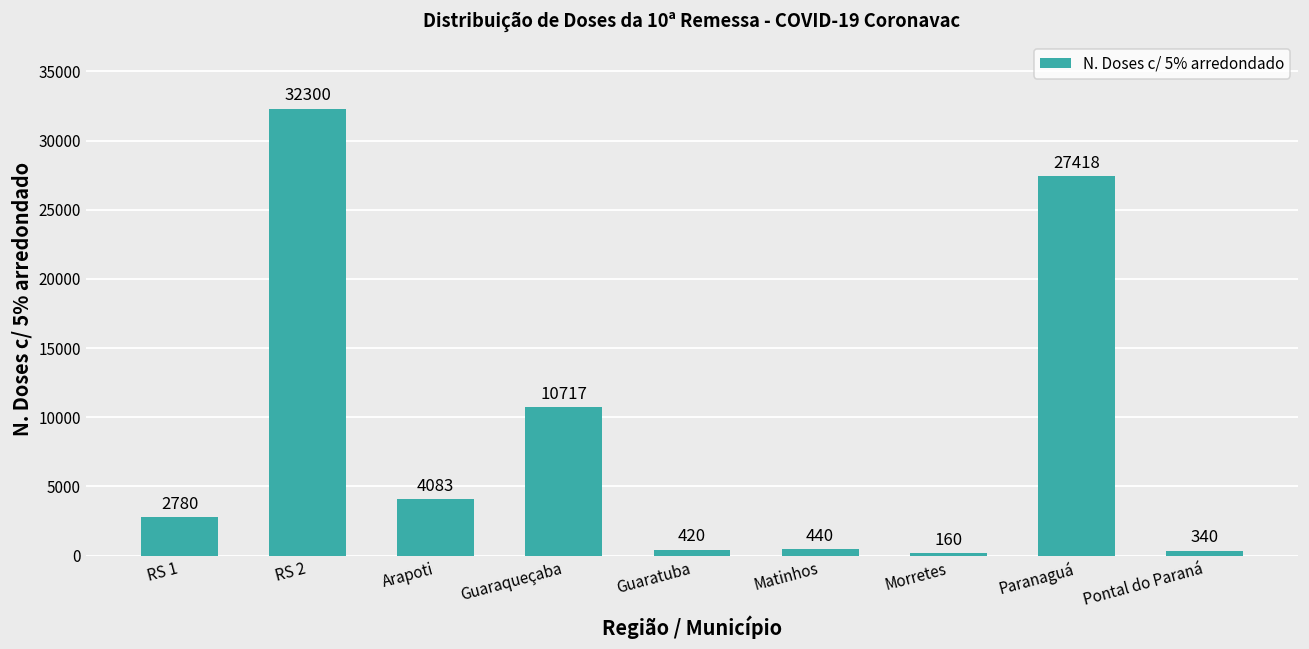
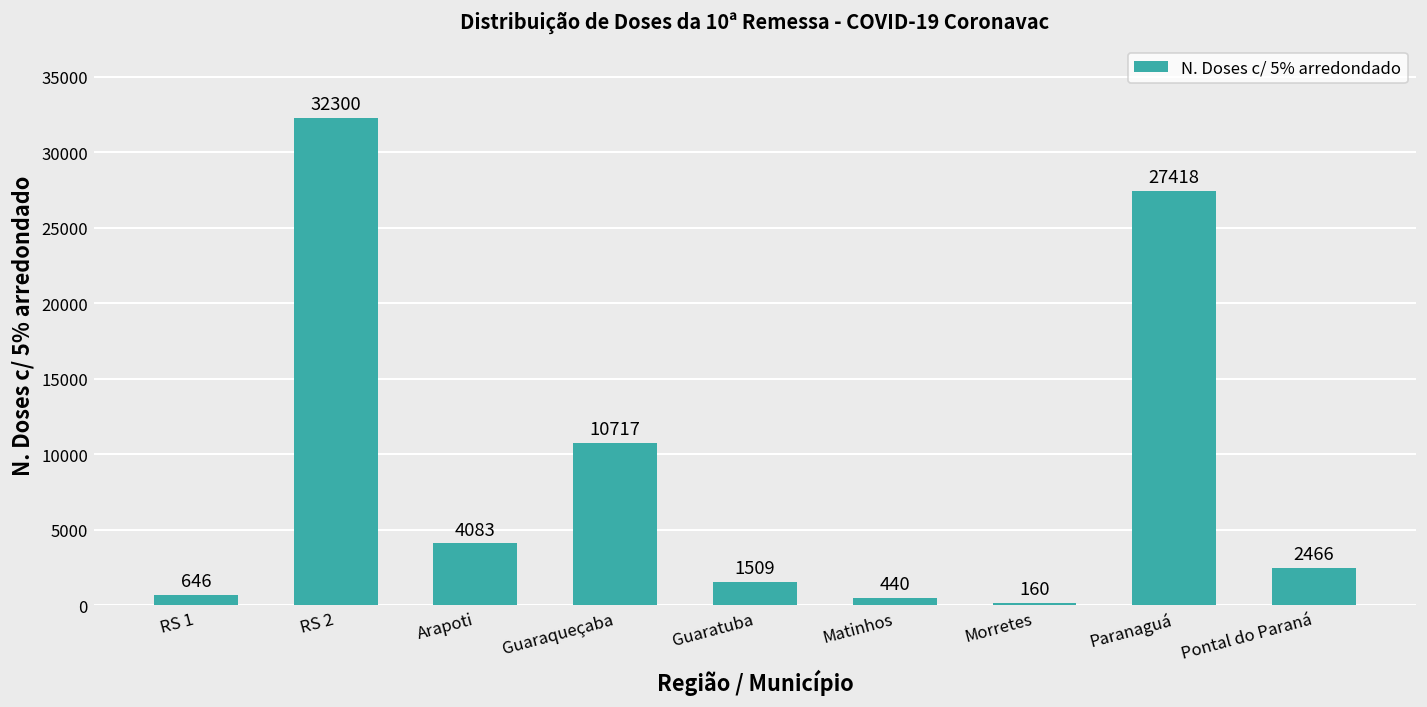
RS 1: 2780 -> 646
Guaratuba: 420 -> 1509
Pontal do Paraná: 340 -> 2466
